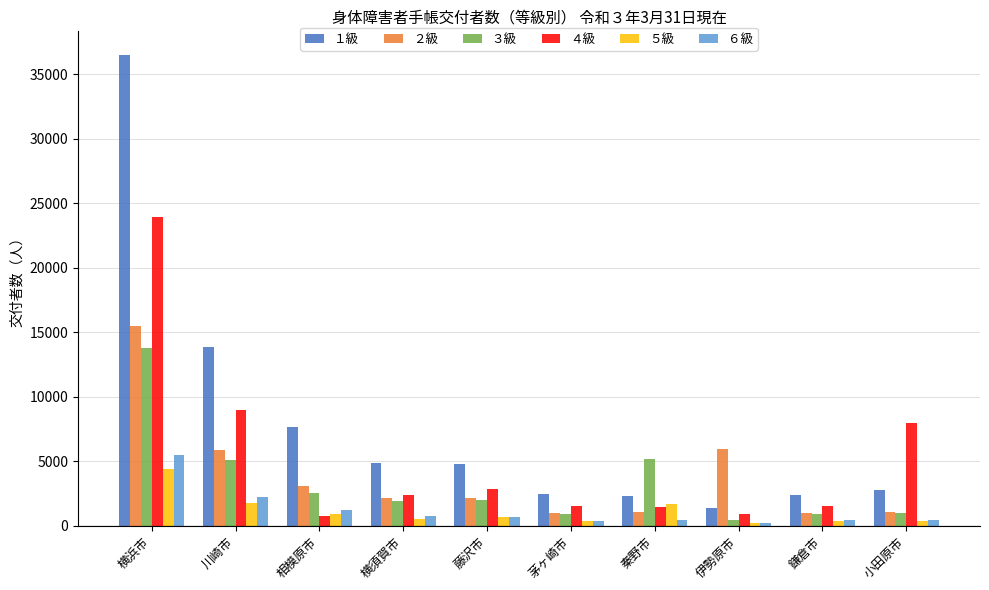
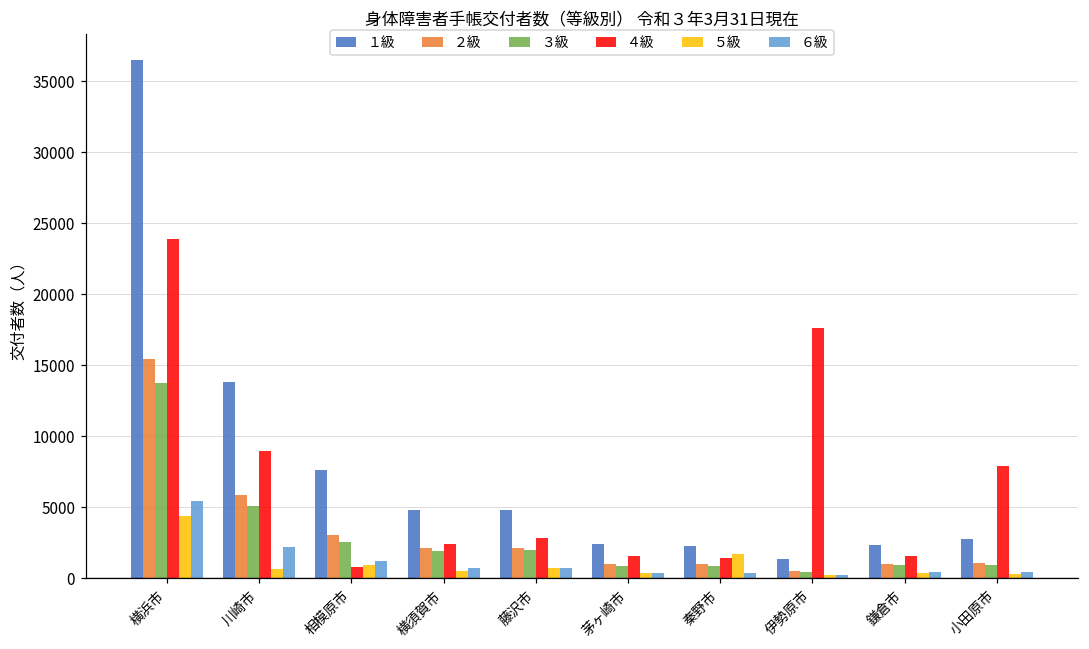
５級, 川崎市: 1800 -> 700
３級, 秦野市: 5200 -> 900
２級, 伊勢原市: 5900 -> 500
４級, 伊勢原市: 900 -> 17600
